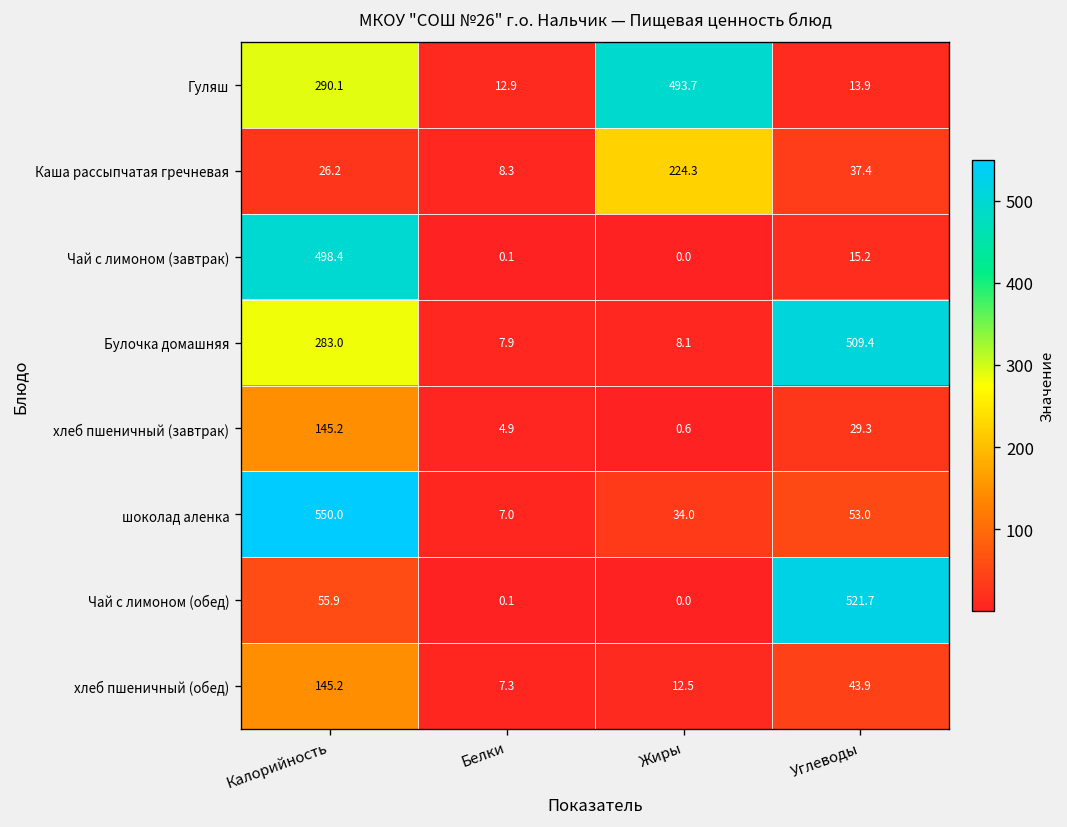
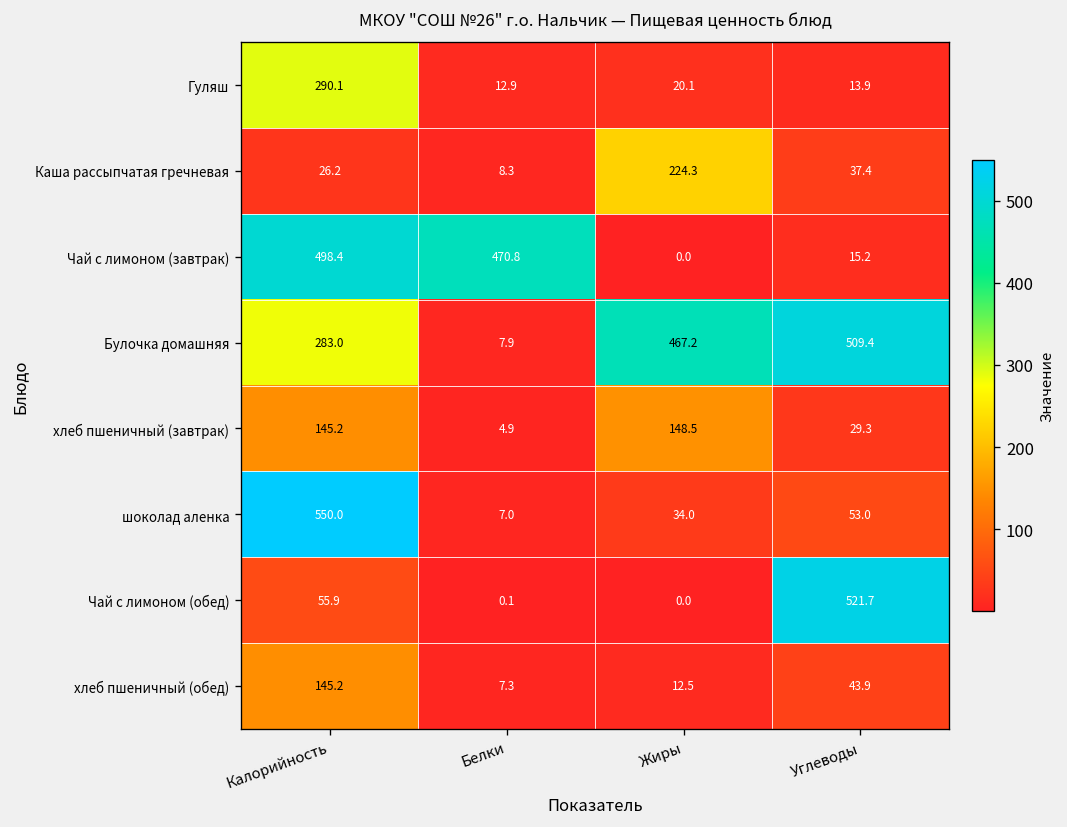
Гуляш, Жиры: 493.7 -> 20.1
Чай с лимоном (завтрак), Белки: 0.1 -> 470.8
Булочка домашняя, Жиры: 8.1 -> 467.2
хлеб пшеничный (завтрак), Жиры: 0.6 -> 148.5
